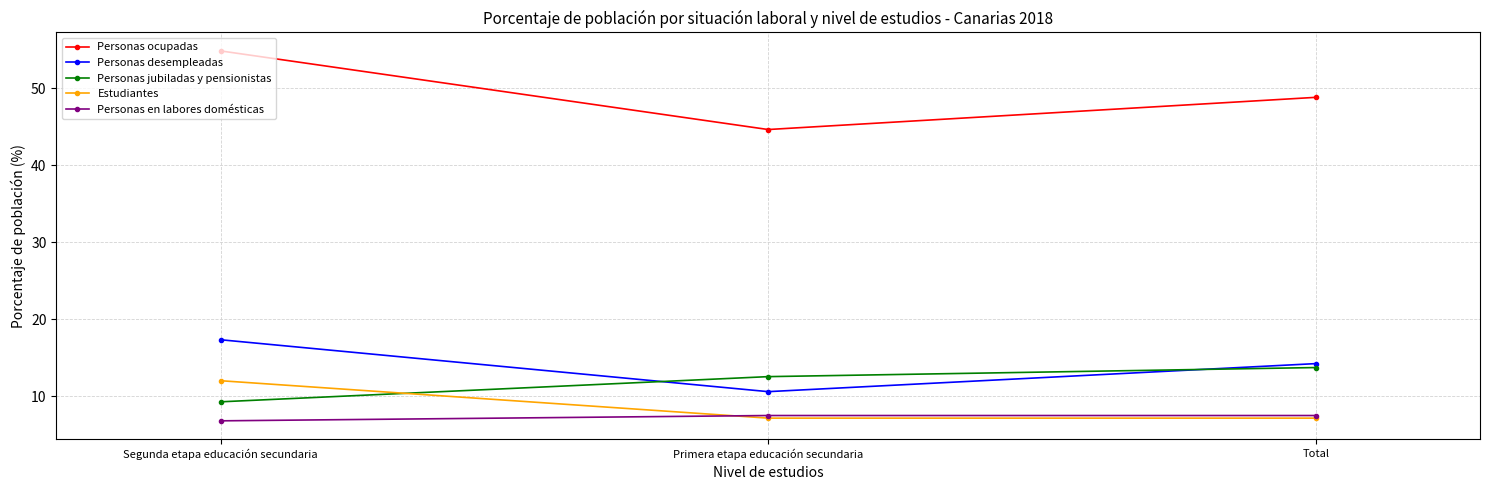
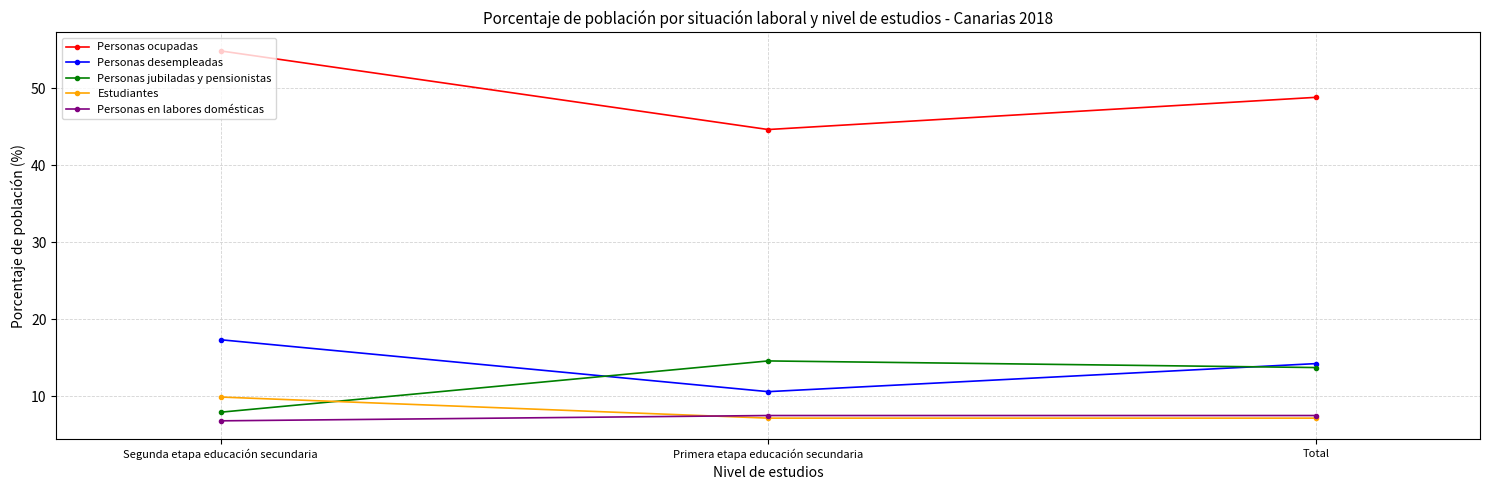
Personas jubiladas y pensionistas, Segunda etapa educación secundaria: 9 -> 8
Estudiantes, Segunda etapa educación secundaria: 12 -> 10
Personas jubiladas y pensionistas, Primera etapa educación secundaria: 13 -> 15
